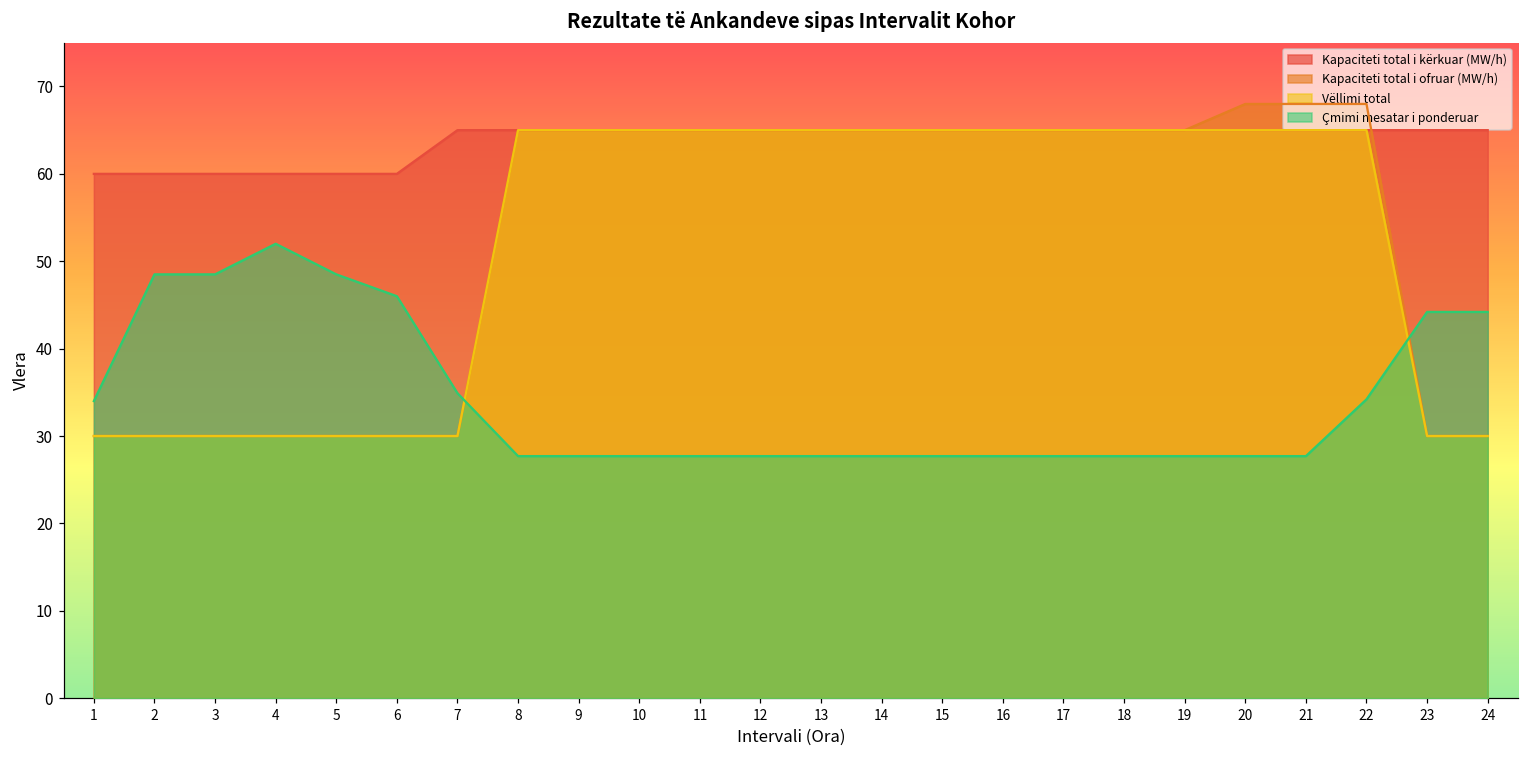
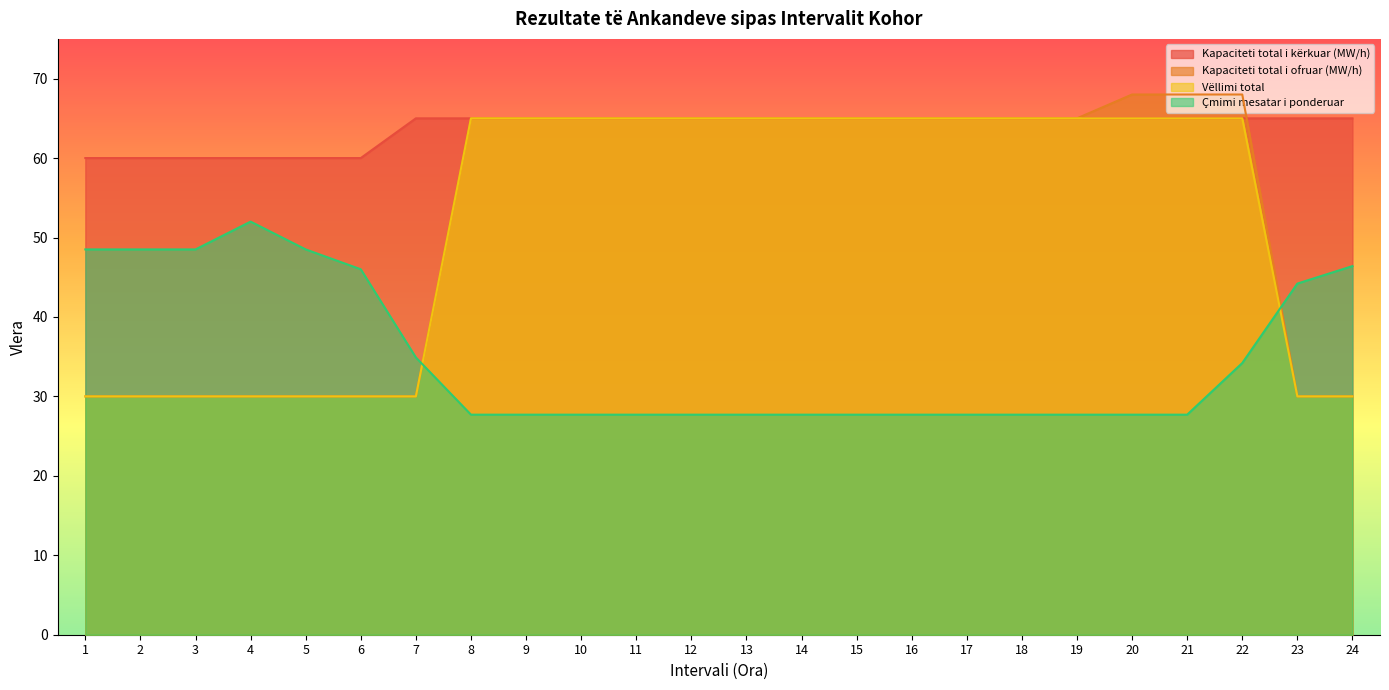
Çmimi mesatar i ponderuar, 1: 34 -> 49
Çmimi mesatar i ponderuar, 24: 44 -> 46
